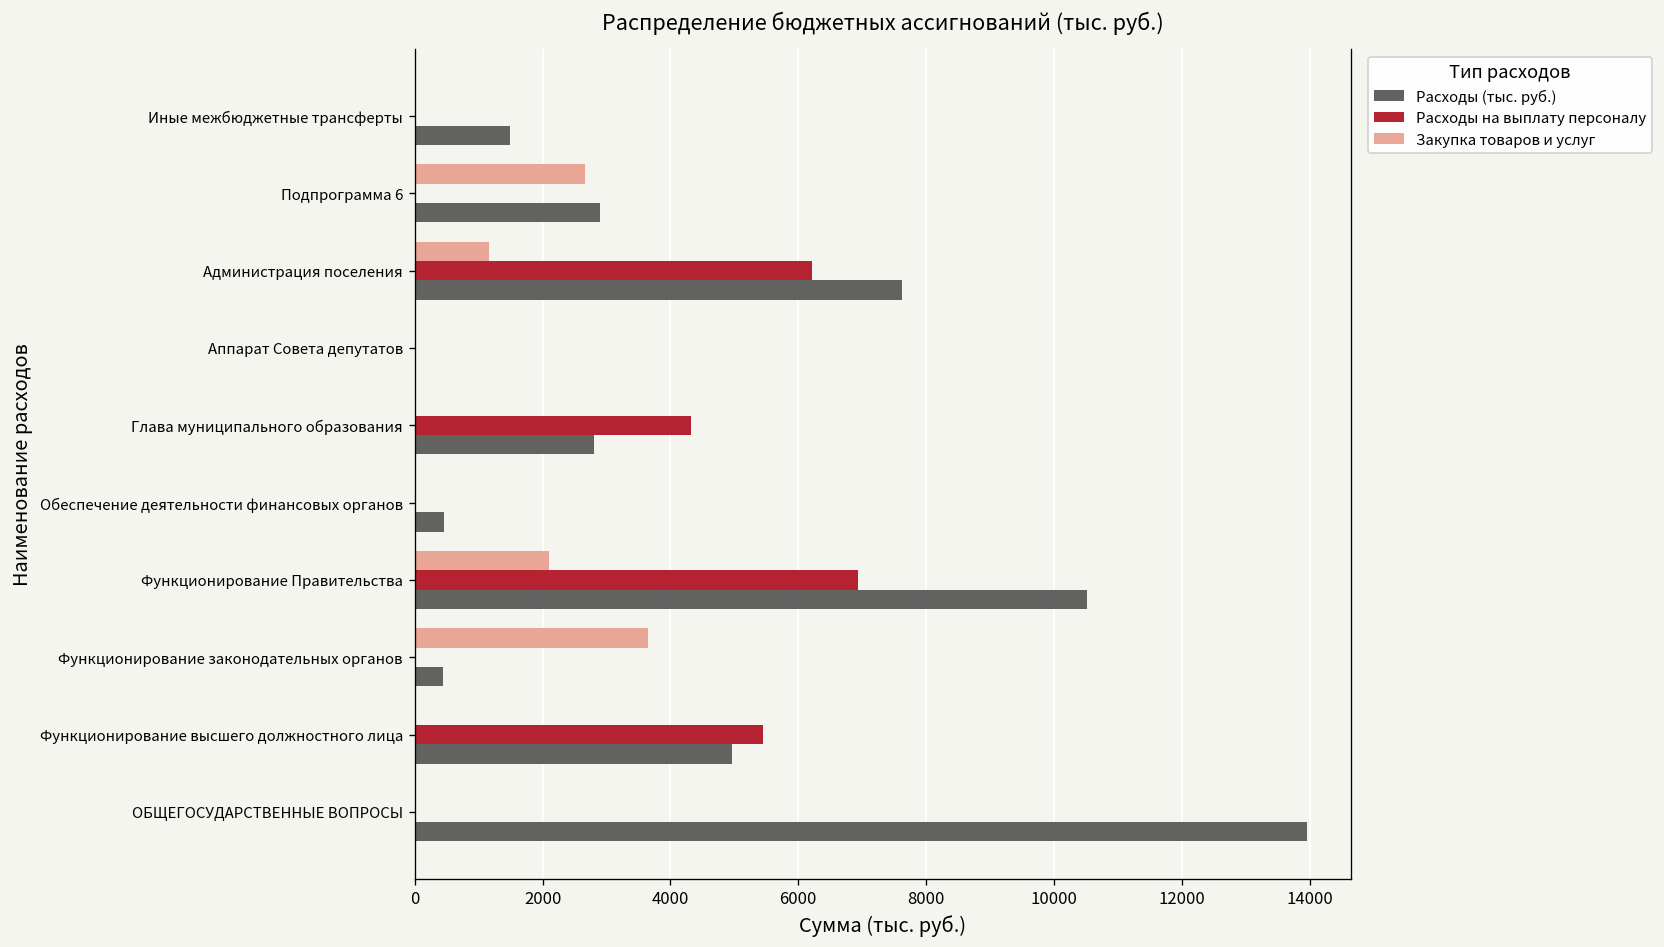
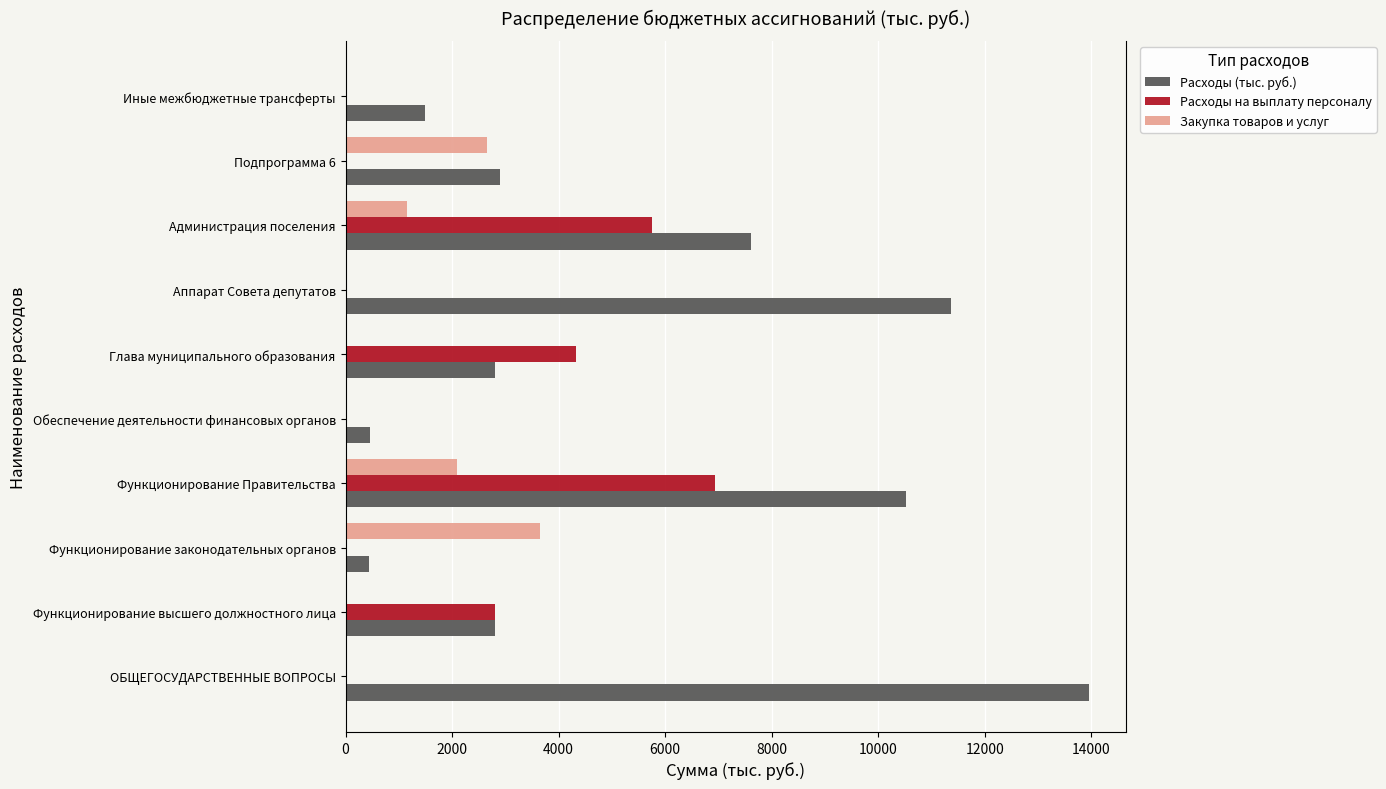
Расходы на выплату персоналу, Администрация поселения: 6200 -> 5800
Расходы (тыс. руб.), Аппарат Совета депутатов: 0 -> 11400
Расходы на выплату персоналу, Функционирование высшего должностного лица: 5400 -> 2800
Расходы (тыс. руб.), Функционирование высшего должностного лица: 5000 -> 2800
